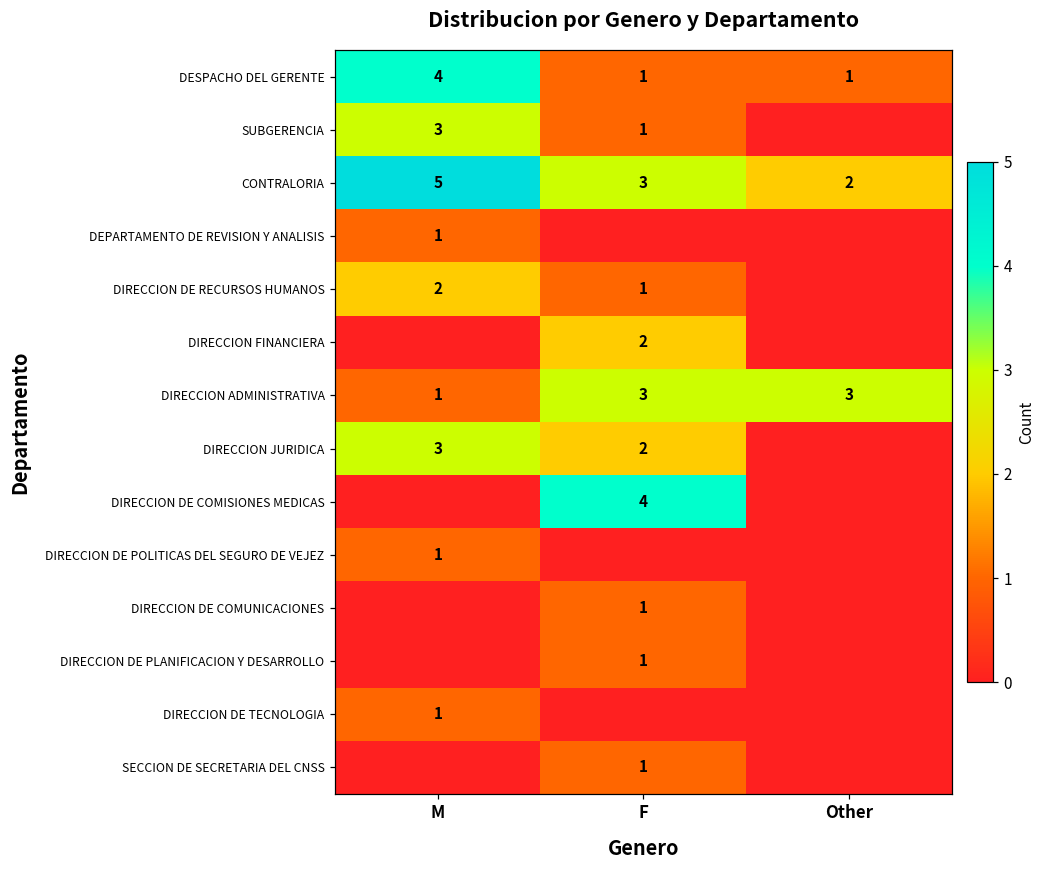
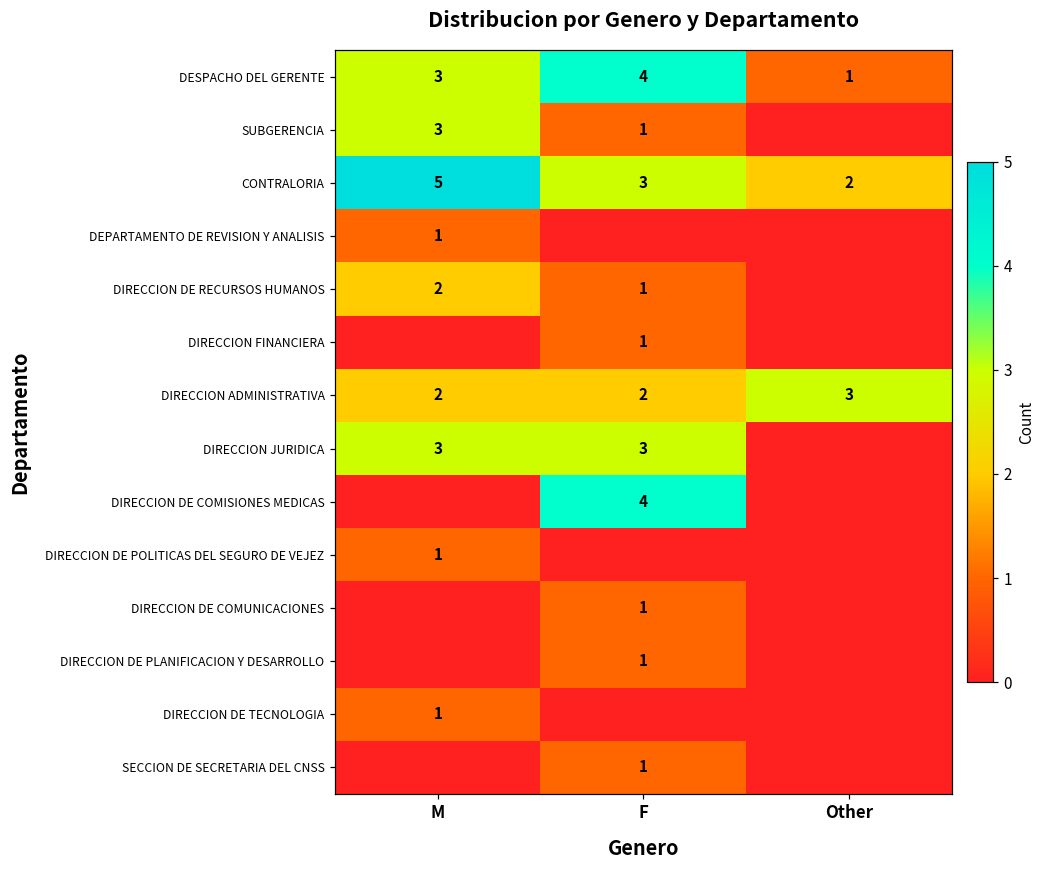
DESPACHO DEL GERENTE, M: 4 -> 3
DESPACHO DEL GERENTE, F: 1 -> 4
DIRECCION FINANCIERA, F: 2 -> 1
DIRECCION ADMINISTRATIVA, M: 1 -> 2
DIRECCION ADMINISTRATIVA, F: 3 -> 2
DIRECCION JURIDICA, F: 2 -> 3
